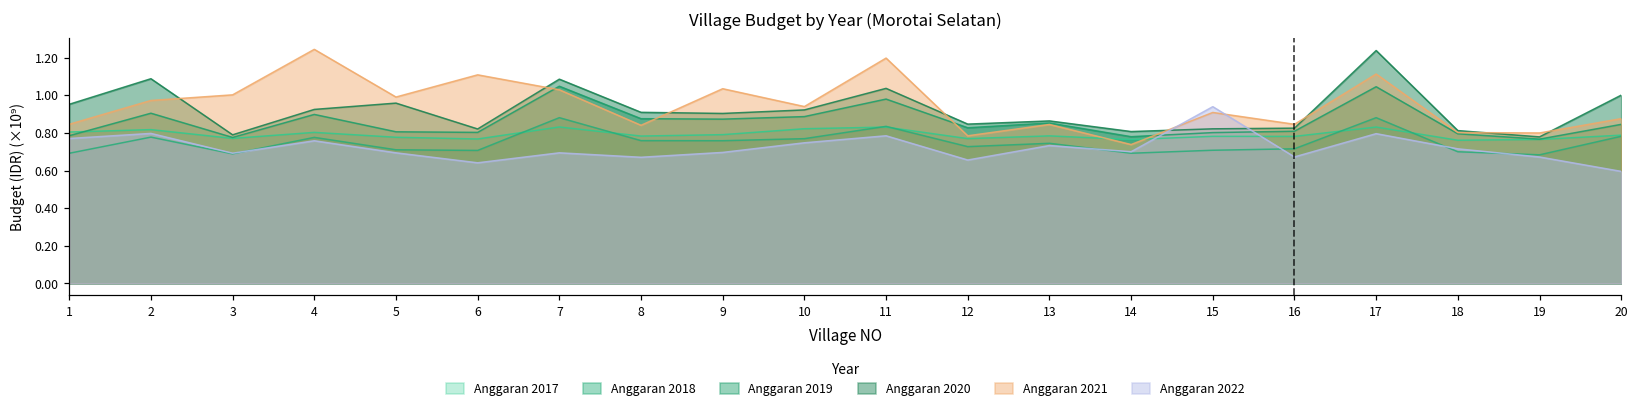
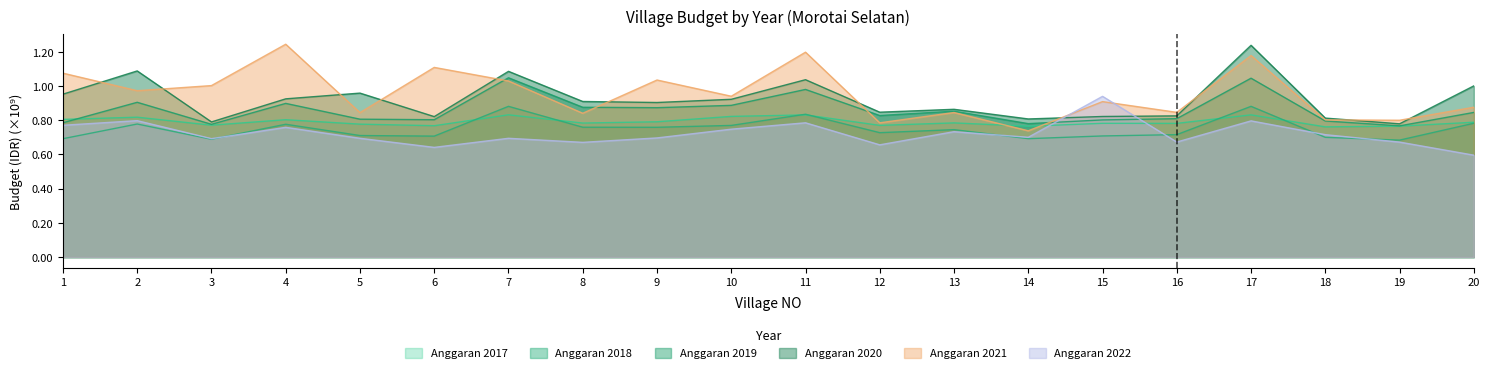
Anggaran 2021, 1: 0.85 -> 1.08
Anggaran 2021, 5: 0.99 -> 0.84
Anggaran 2021, 17: 1.11 -> 1.18
